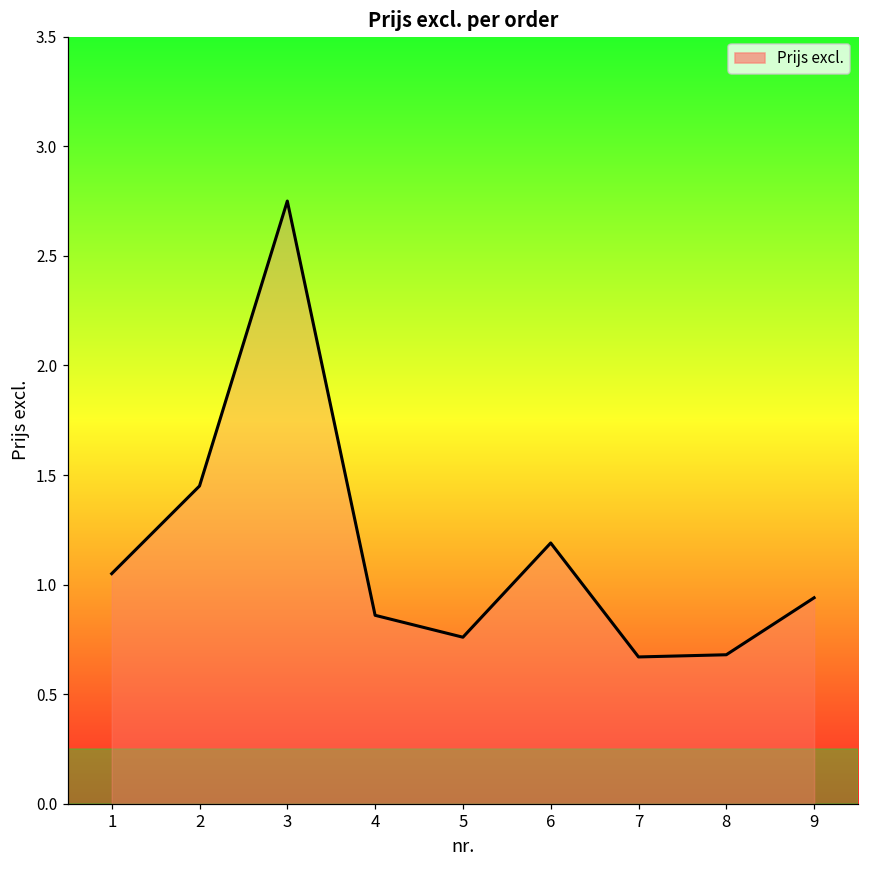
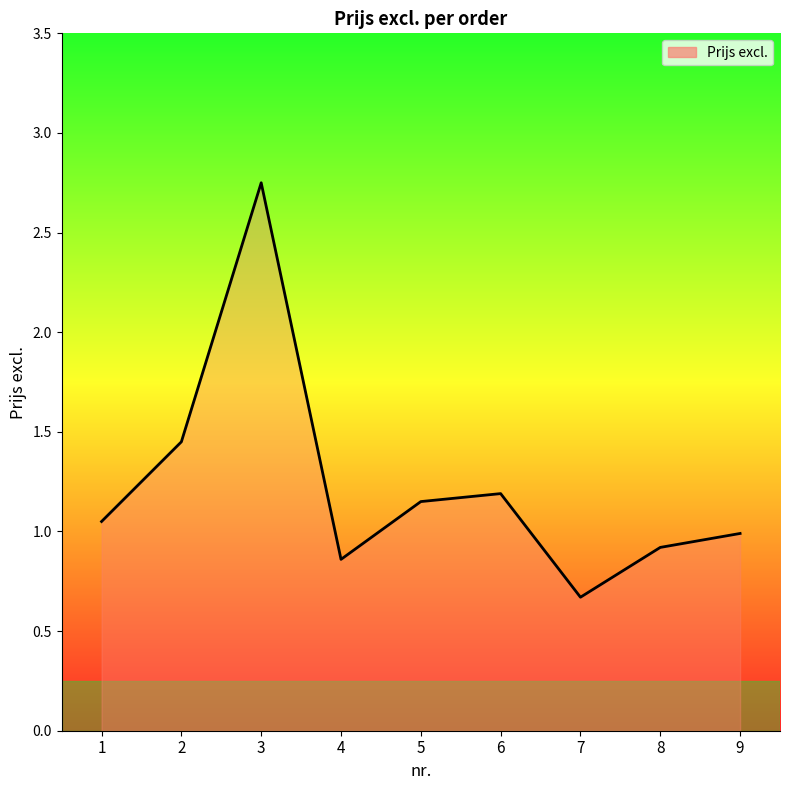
5: 0.76 -> 1.15
8: 0.68 -> 0.92
9: 0.94 -> 0.99
